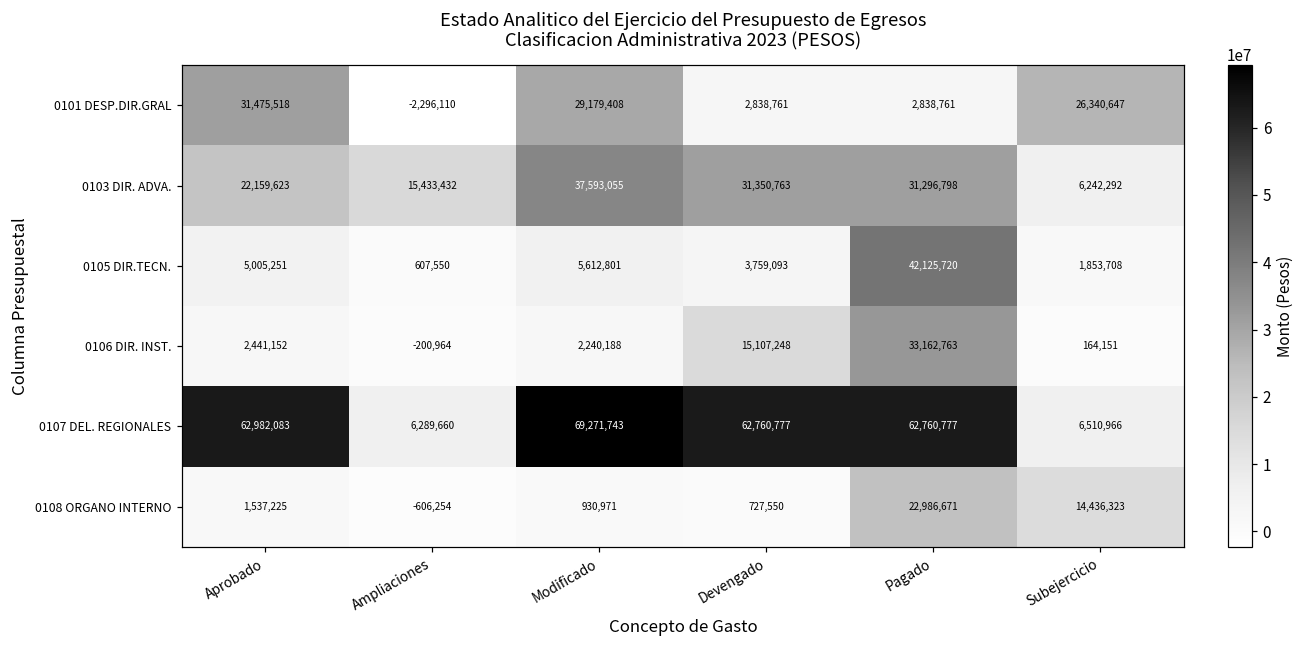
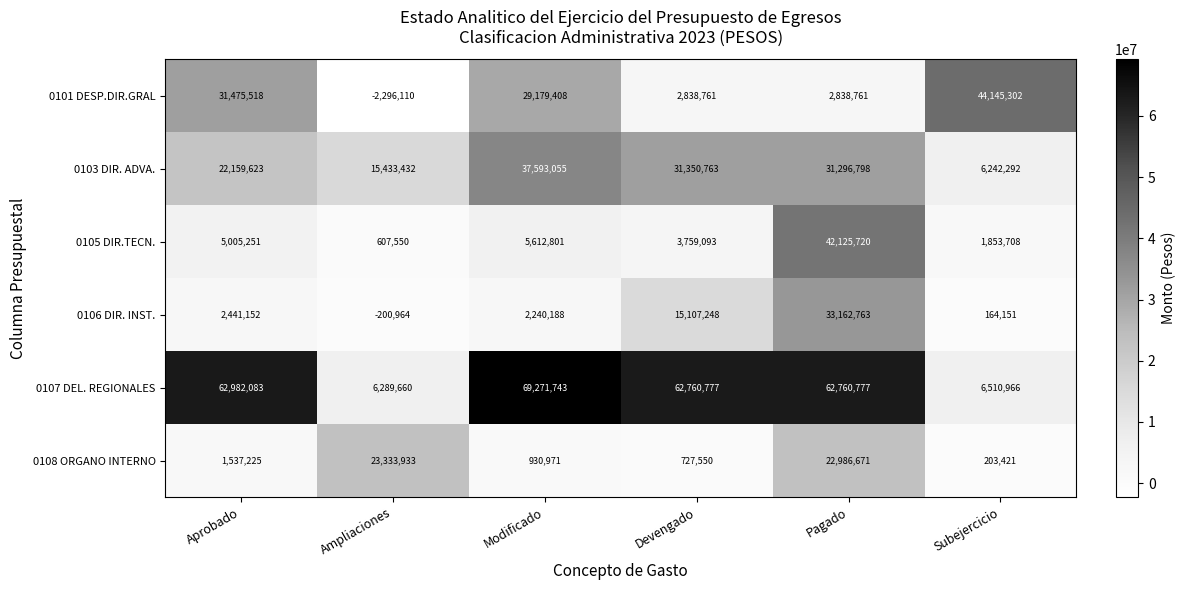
0101 DESP.DIR.GRAL, Subejercicio: 26,340,647 -> 44,145,302
0108 ORGANO INTERNO, Ampliaciones: -606,254 -> 23,333,933
0108 ORGANO INTERNO, Subejercicio: 14,436,323 -> 203,421
